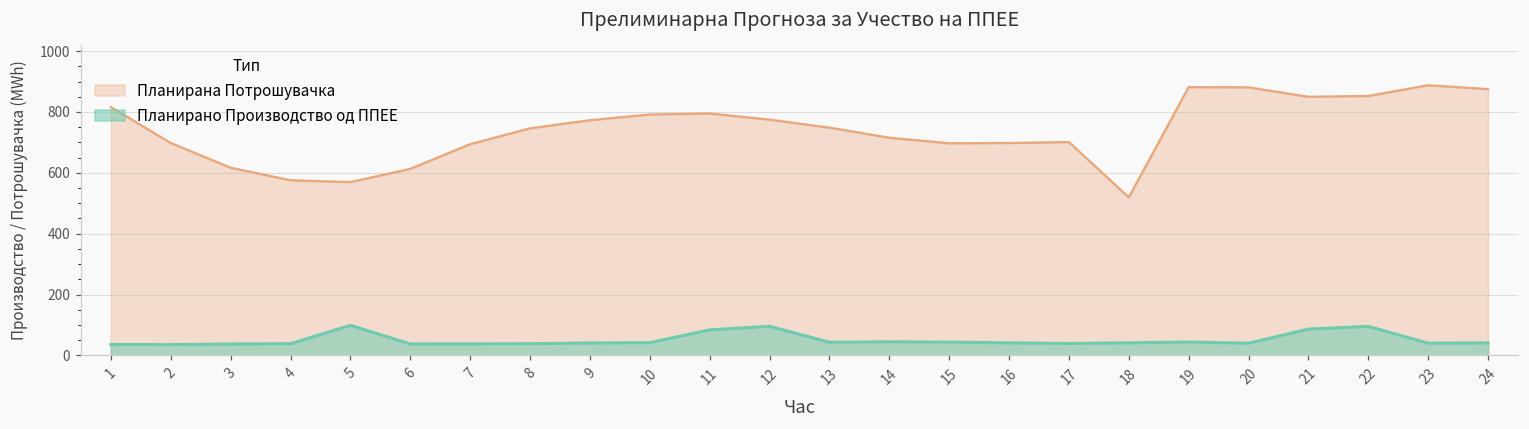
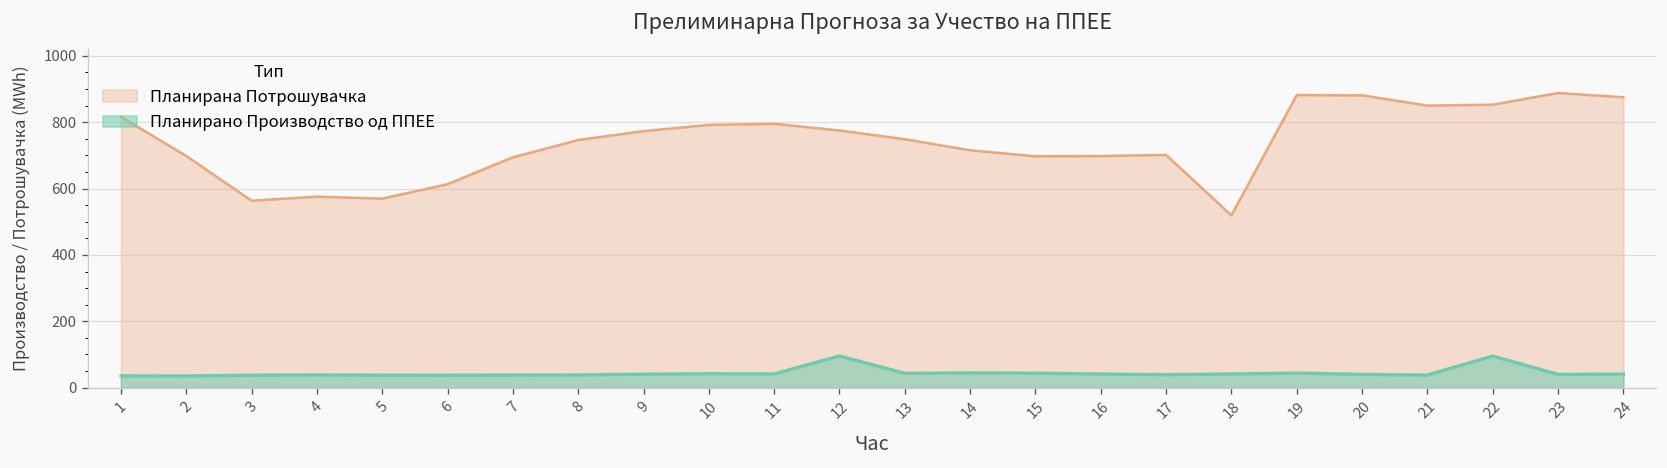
Планирана Потрошувачка, 3: 620 -> 560
Планирано Производство од ППЕЕ, 5: 100 -> 40
Планирано Производство од ППЕЕ, 11: 80 -> 40
Планирано Производство од ППЕЕ, 21: 90 -> 40
